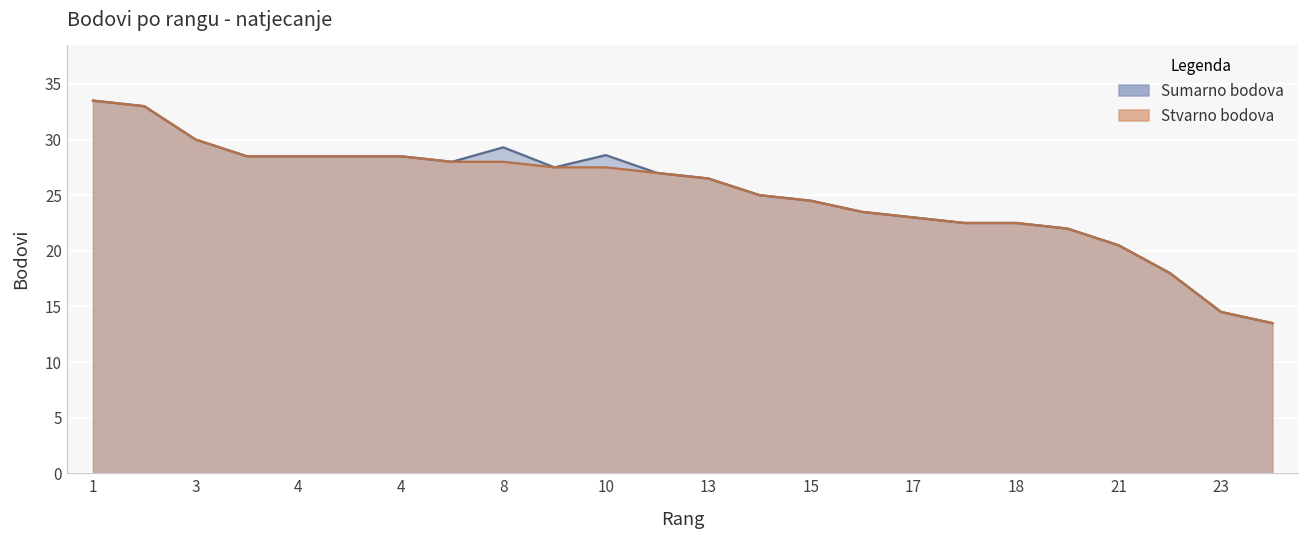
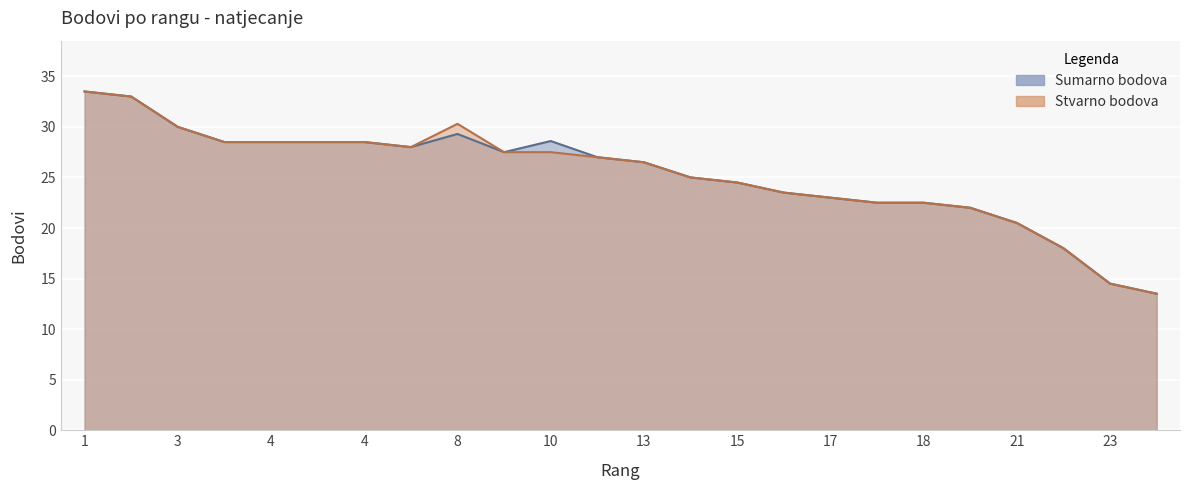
Stvarno bodova, 8: 28.0 -> 30.3
